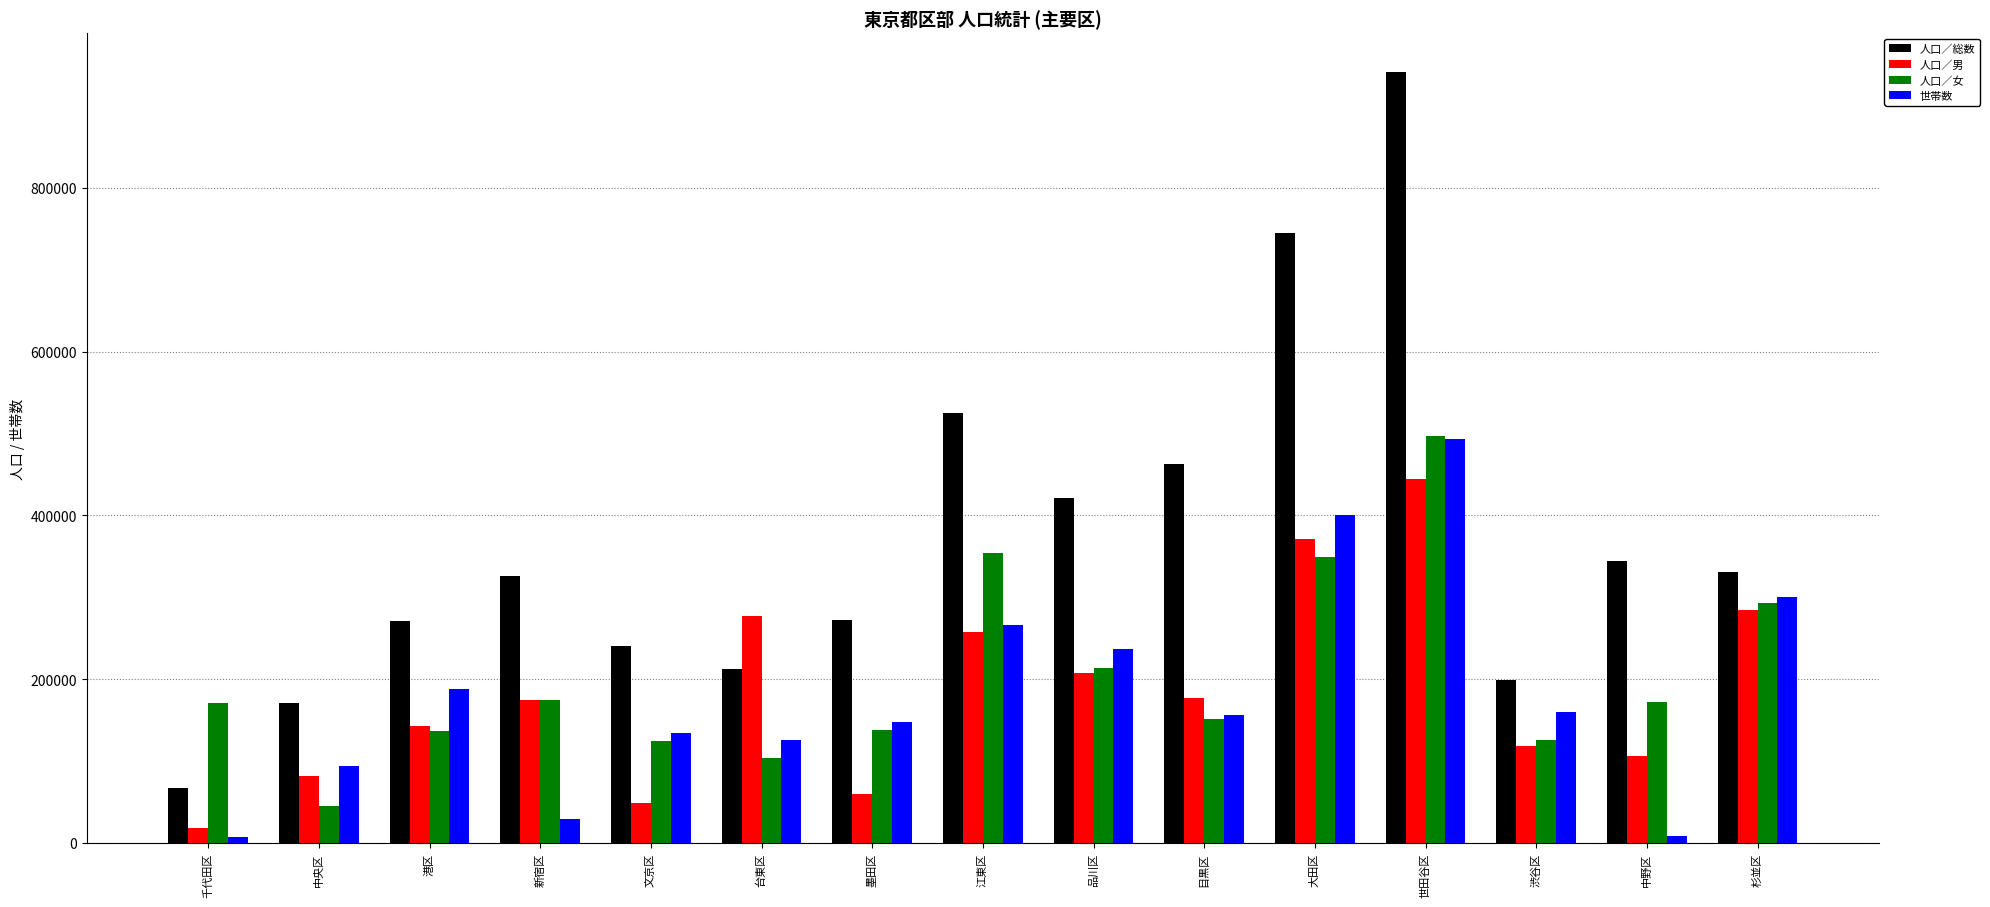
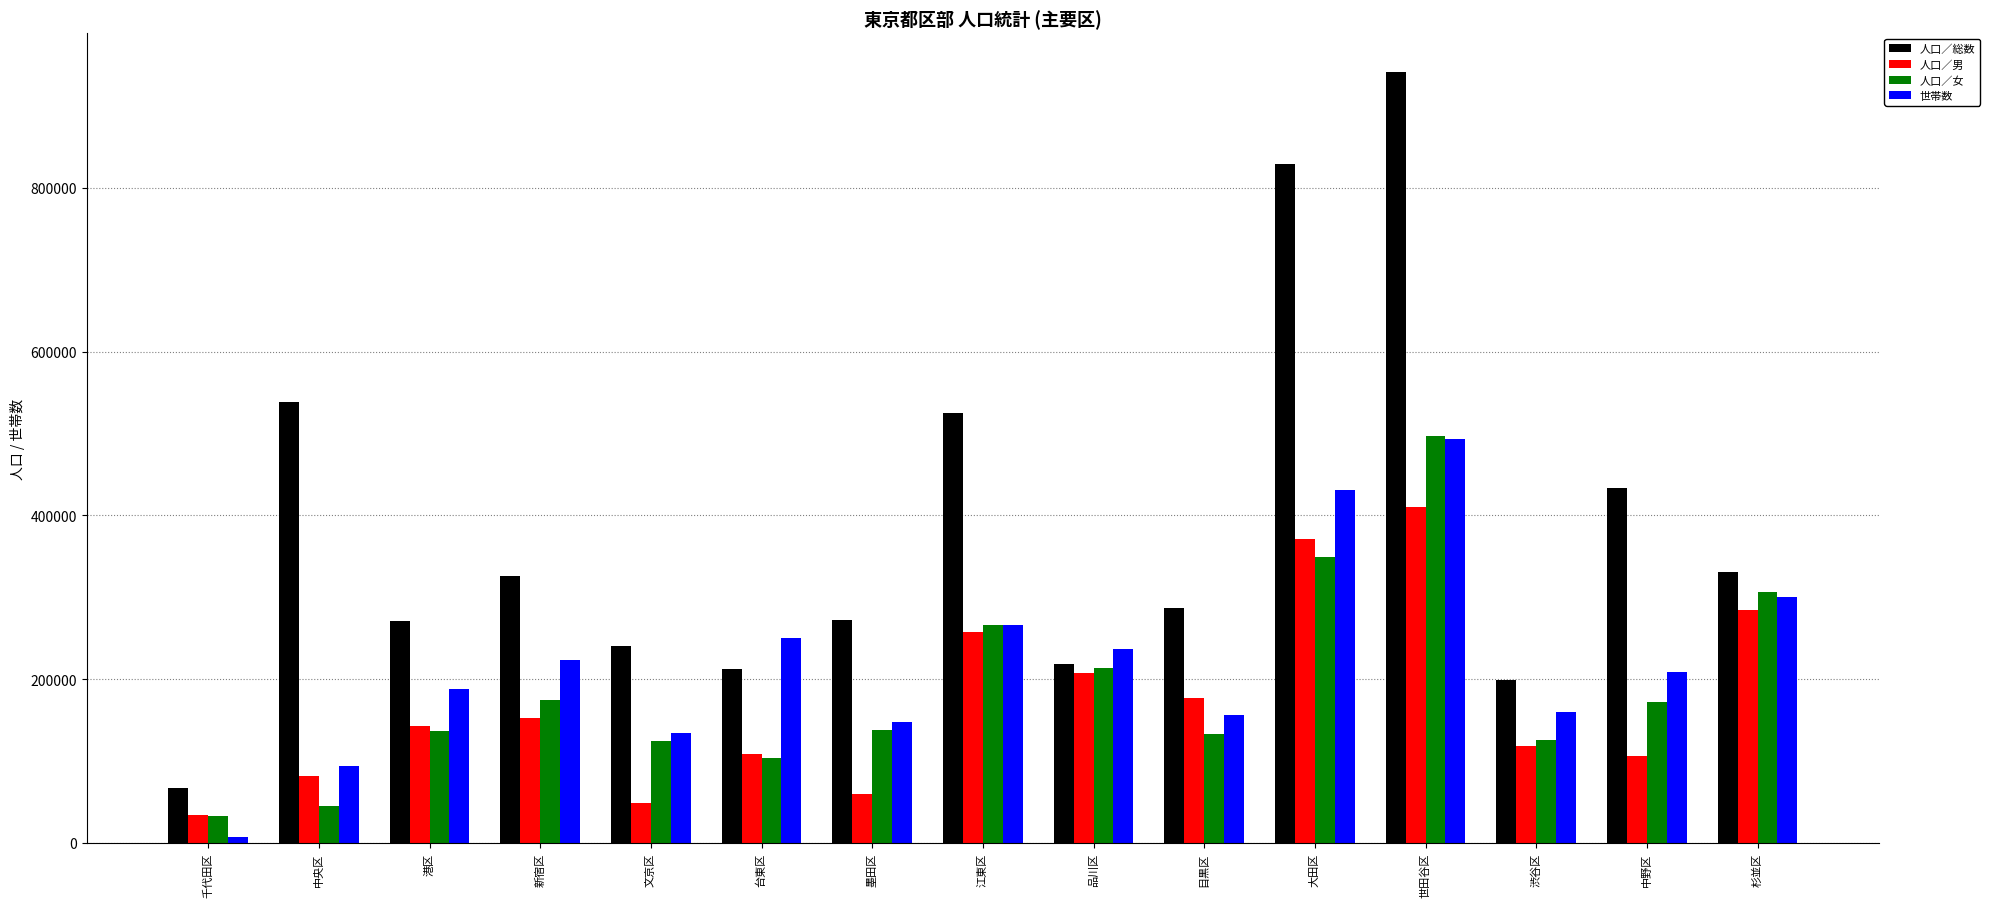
人口／男, 千代田区: 20000 -> 30000
人口／女, 千代田区: 170000 -> 30000
人口／総数, 中央区: 170000 -> 540000
人口／男, 新宿区: 170000 -> 150000
世帯数, 新宿区: 30000 -> 220000
人口／男, 台東区: 280000 -> 110000
世帯数, 台東区: 130000 -> 250000
人口／女, 江東区: 350000 -> 270000
人口／総数, 品川区: 420000 -> 220000
人口／総数, 目黒区: 460000 -> 290000
人口／女, 目黒区: 150000 -> 130000
人口／総数, 大田区: 750000 -> 830000
世帯数, 大田区: 400000 -> 430000
人口／男, 世田谷区: 440000 -> 410000
人口／総数, 中野区: 340000 -> 430000
世帯数, 中野区: 10000 -> 210000
人口／女, 杉並区: 290000 -> 310000
